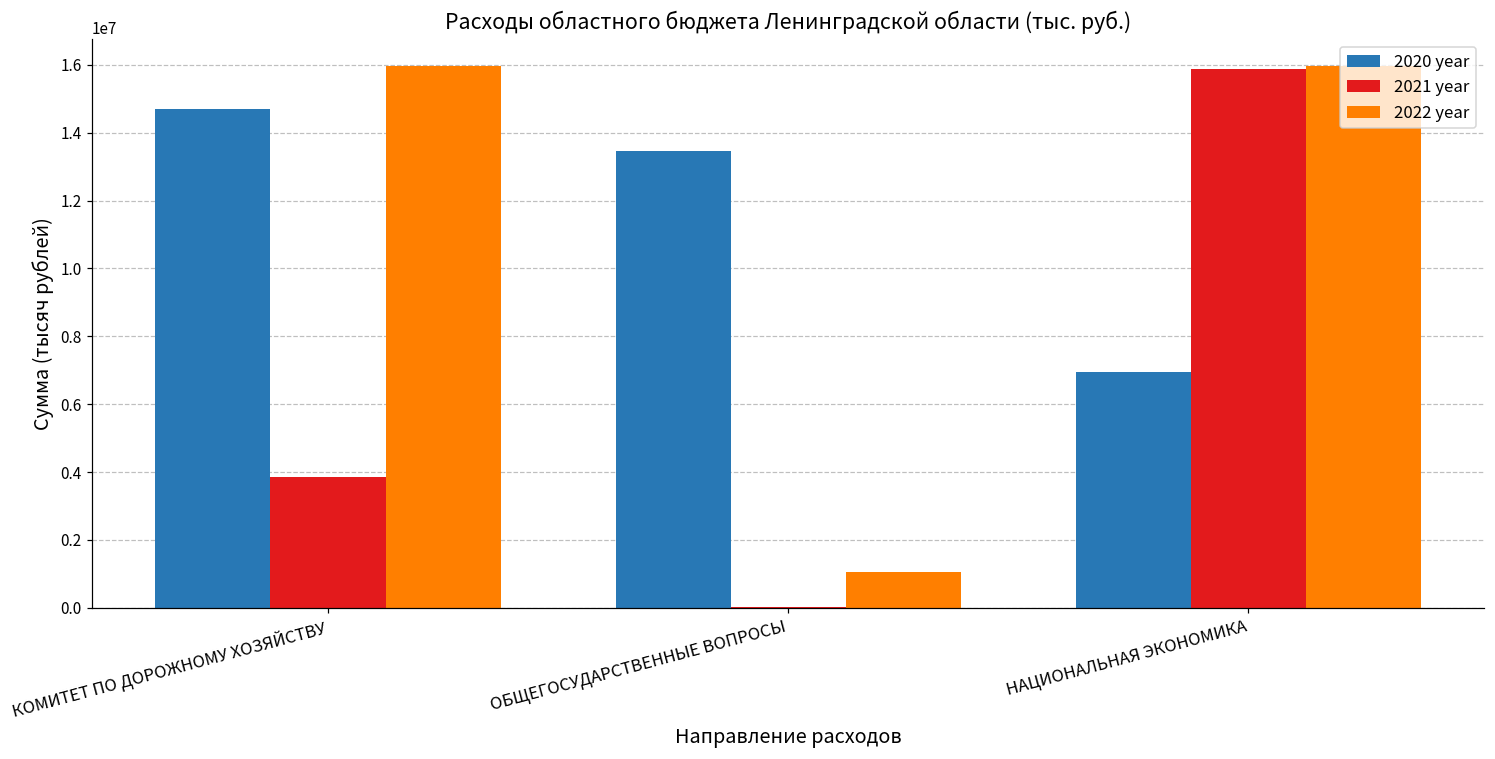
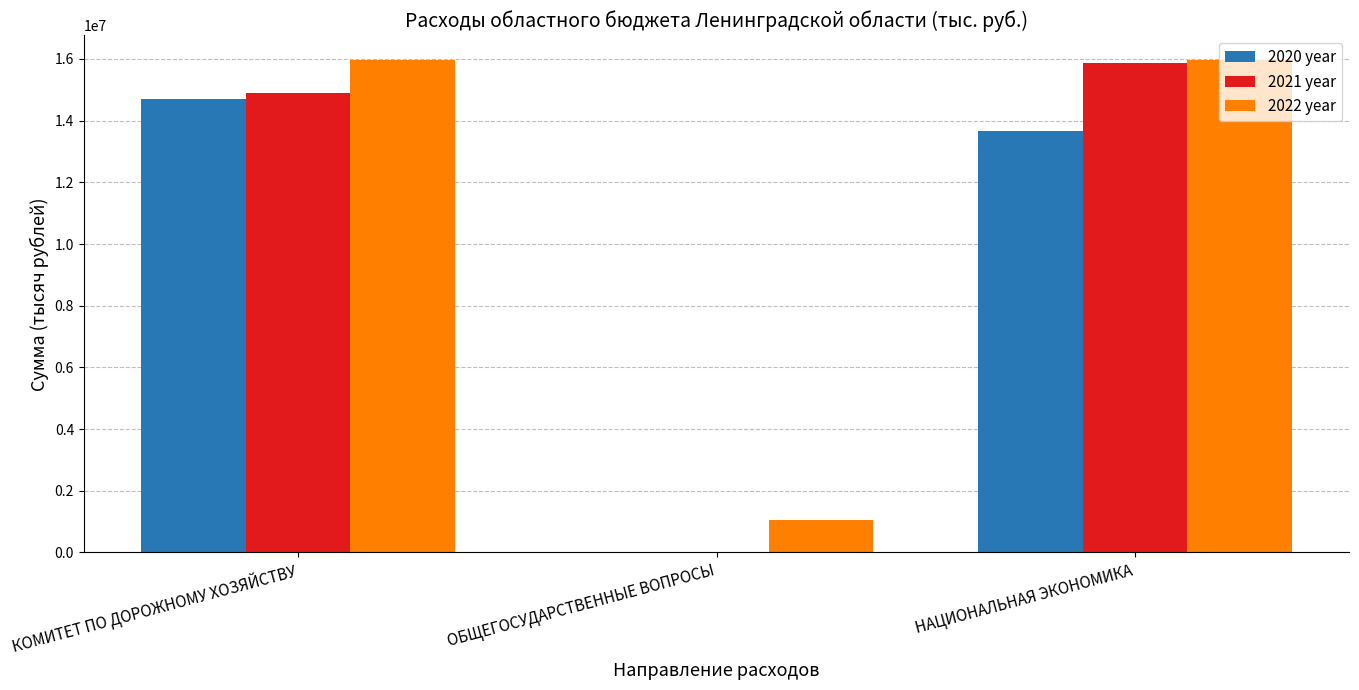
2021 year, КОМИТЕТ ПО ДОРОЖНОМУ ХОЗЯЙСТВУ: 3900000 -> 14900000
2020 year, ОБЩЕГОСУДАРСТВЕННЫЕ ВОПРОСЫ: 13400000 -> 0
2020 year, НАЦИОНАЛЬНАЯ ЭКОНОМИКА: 6900000 -> 13700000
